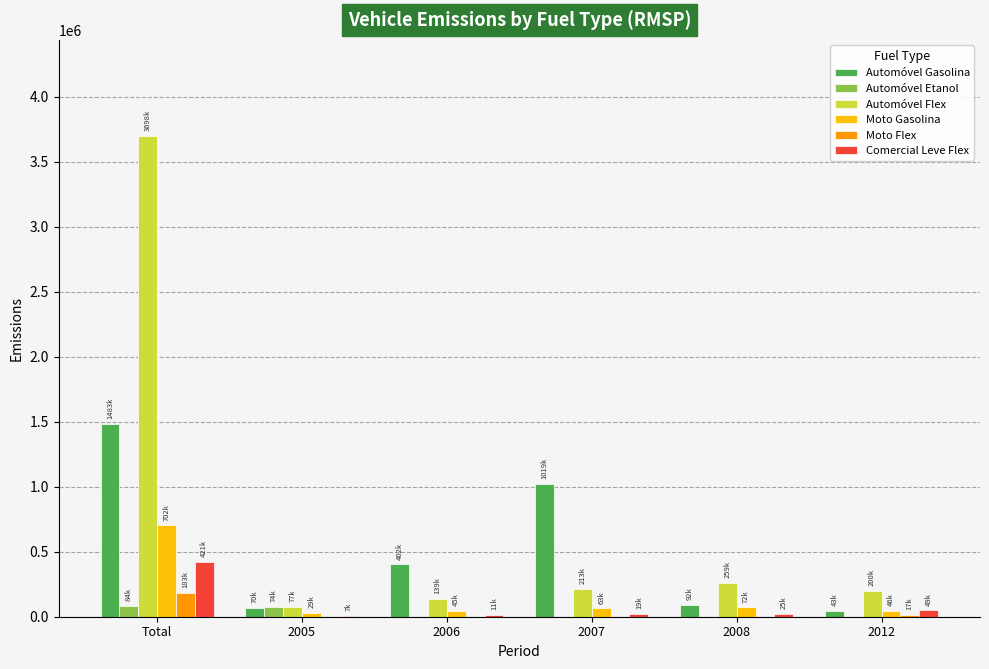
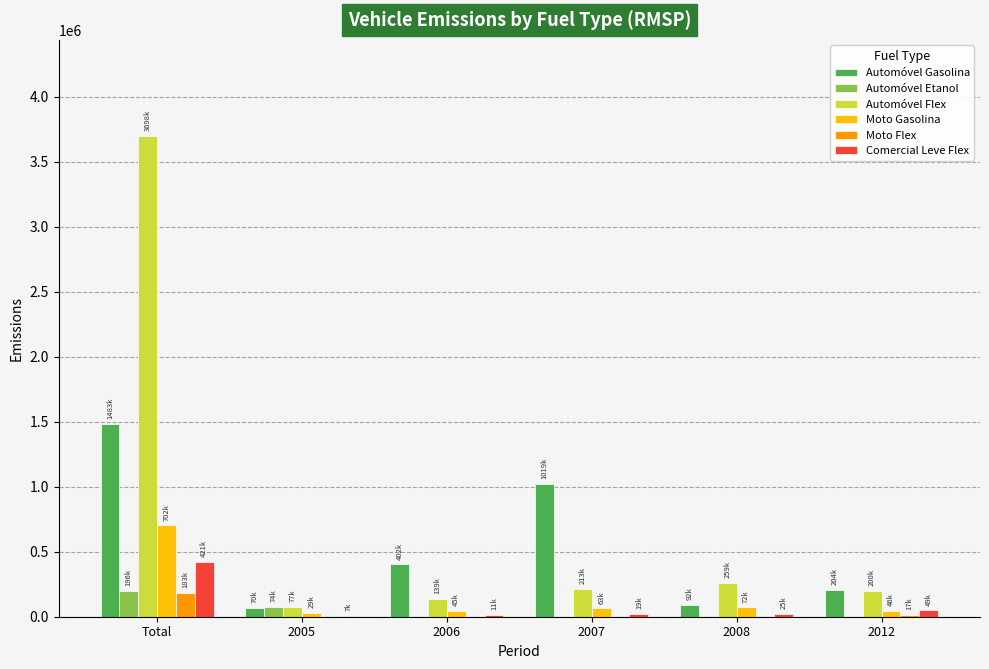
Automóvel Etanol, Total: 84k -> 196k
Automóvel Gasolina, 2012: 43k -> 204k
